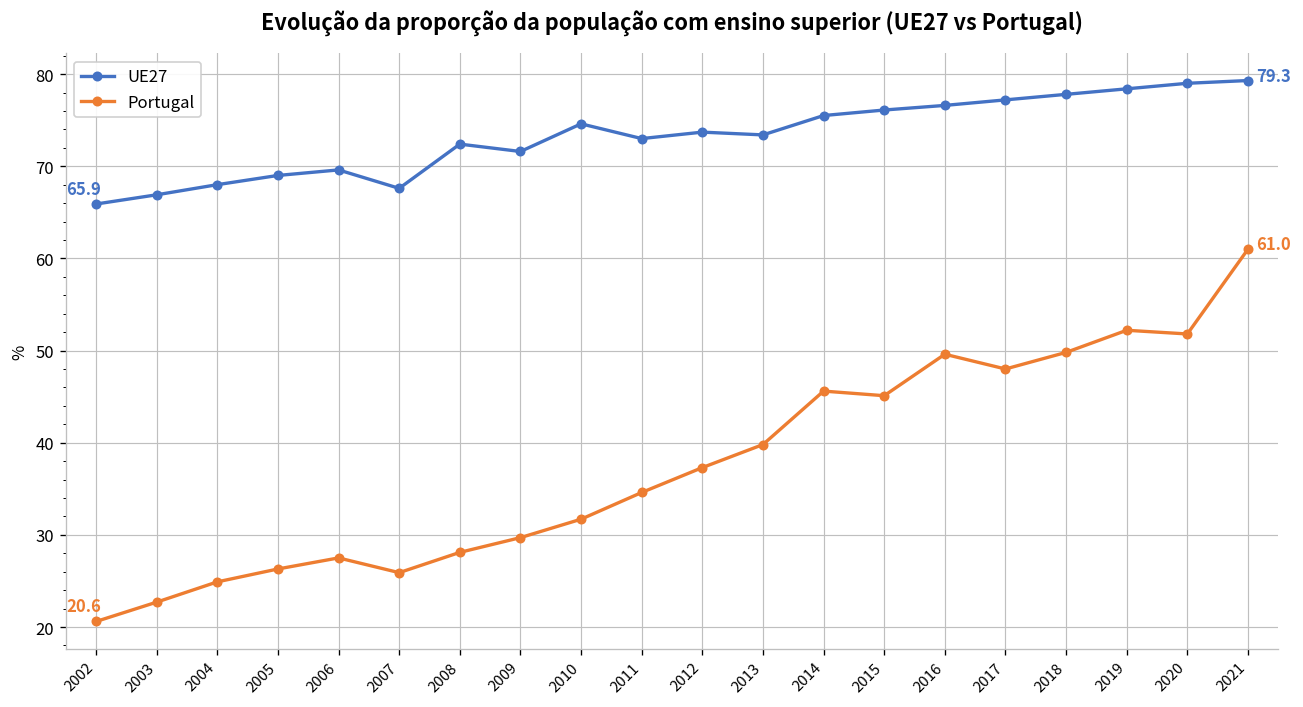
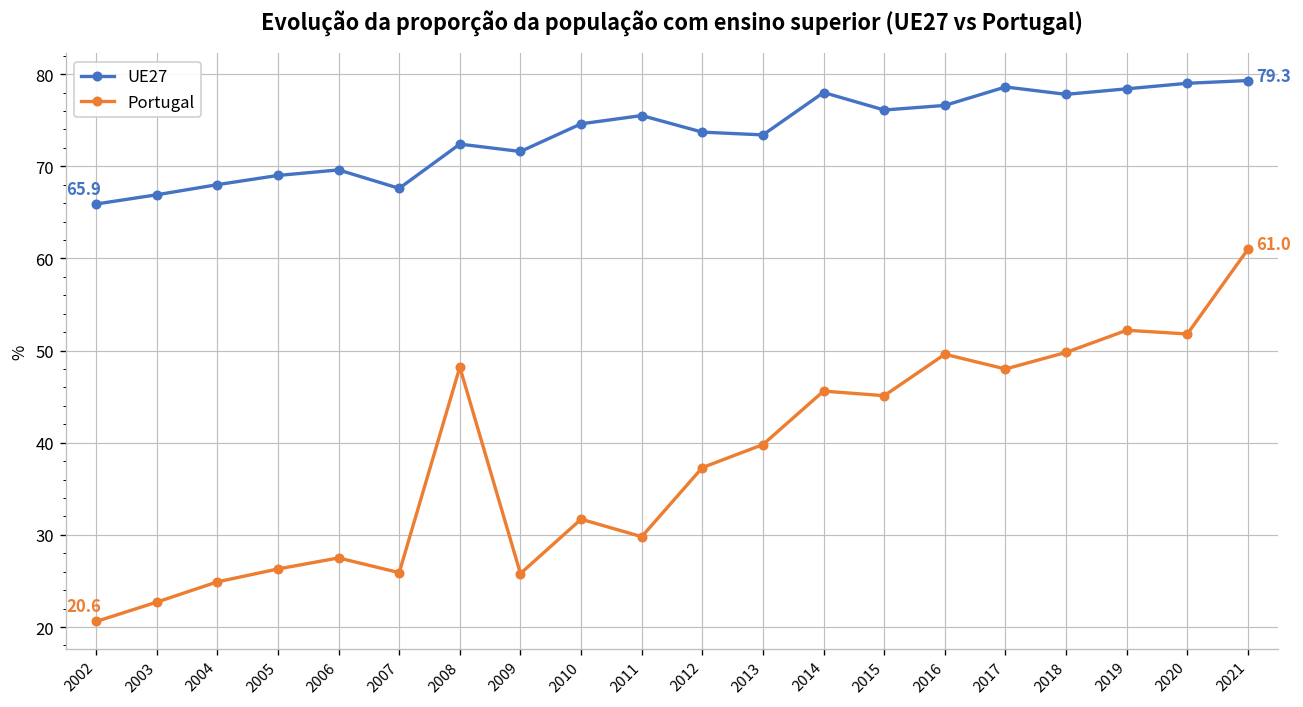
Portugal, 2008: 28 -> 48
Portugal, 2009: 30 -> 26
UE27, 2011: 73 -> 76
Portugal, 2011: 35 -> 30
UE27, 2014: 76 -> 78
UE27, 2017: 77 -> 79
